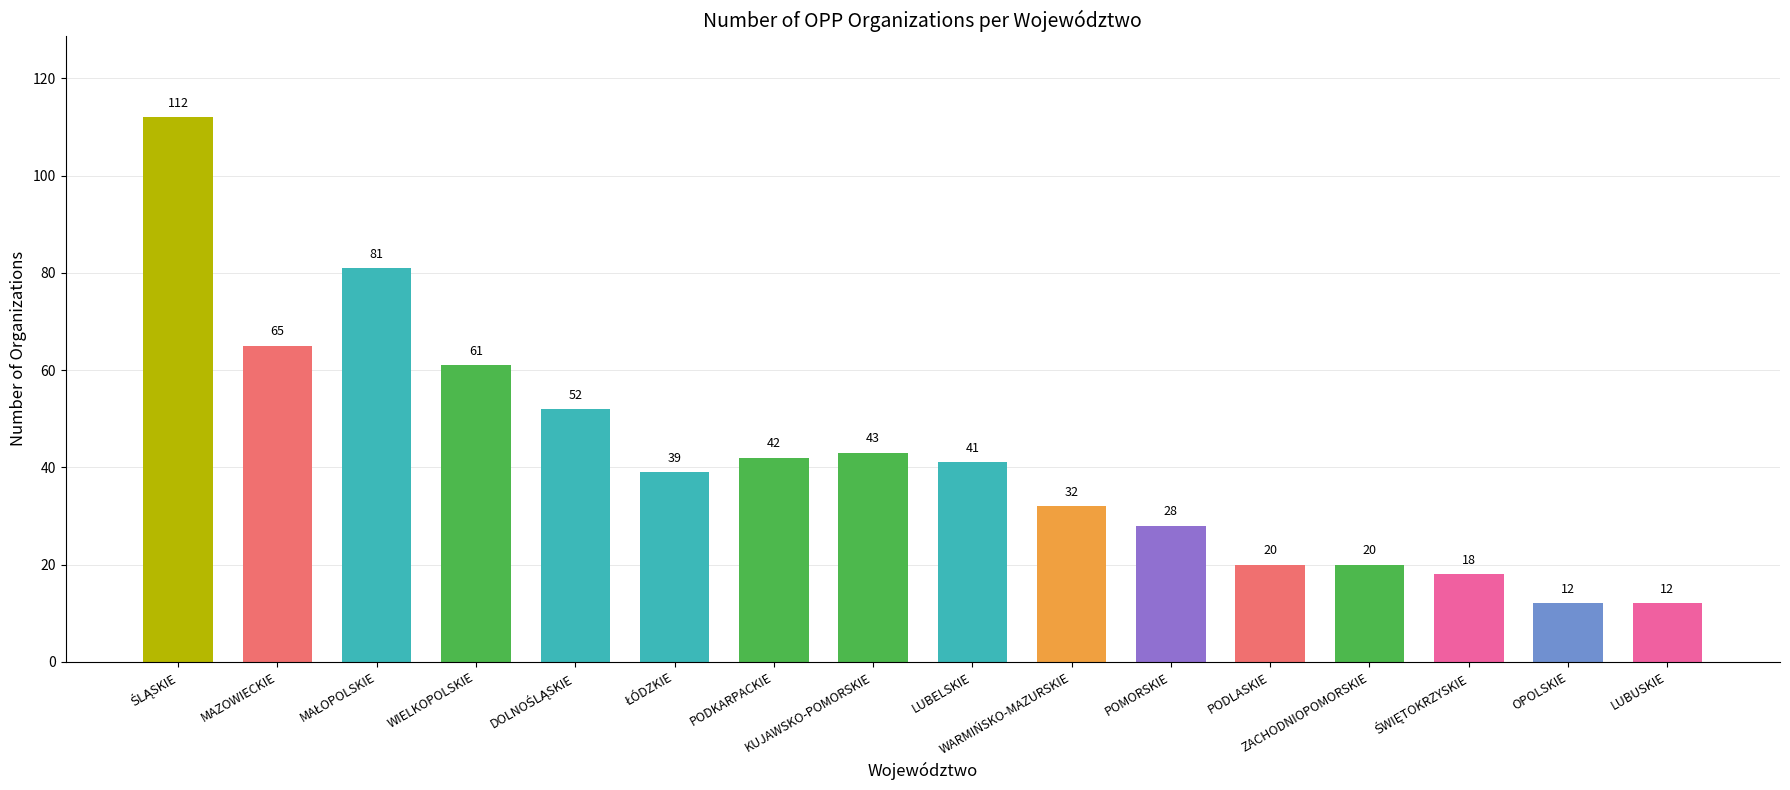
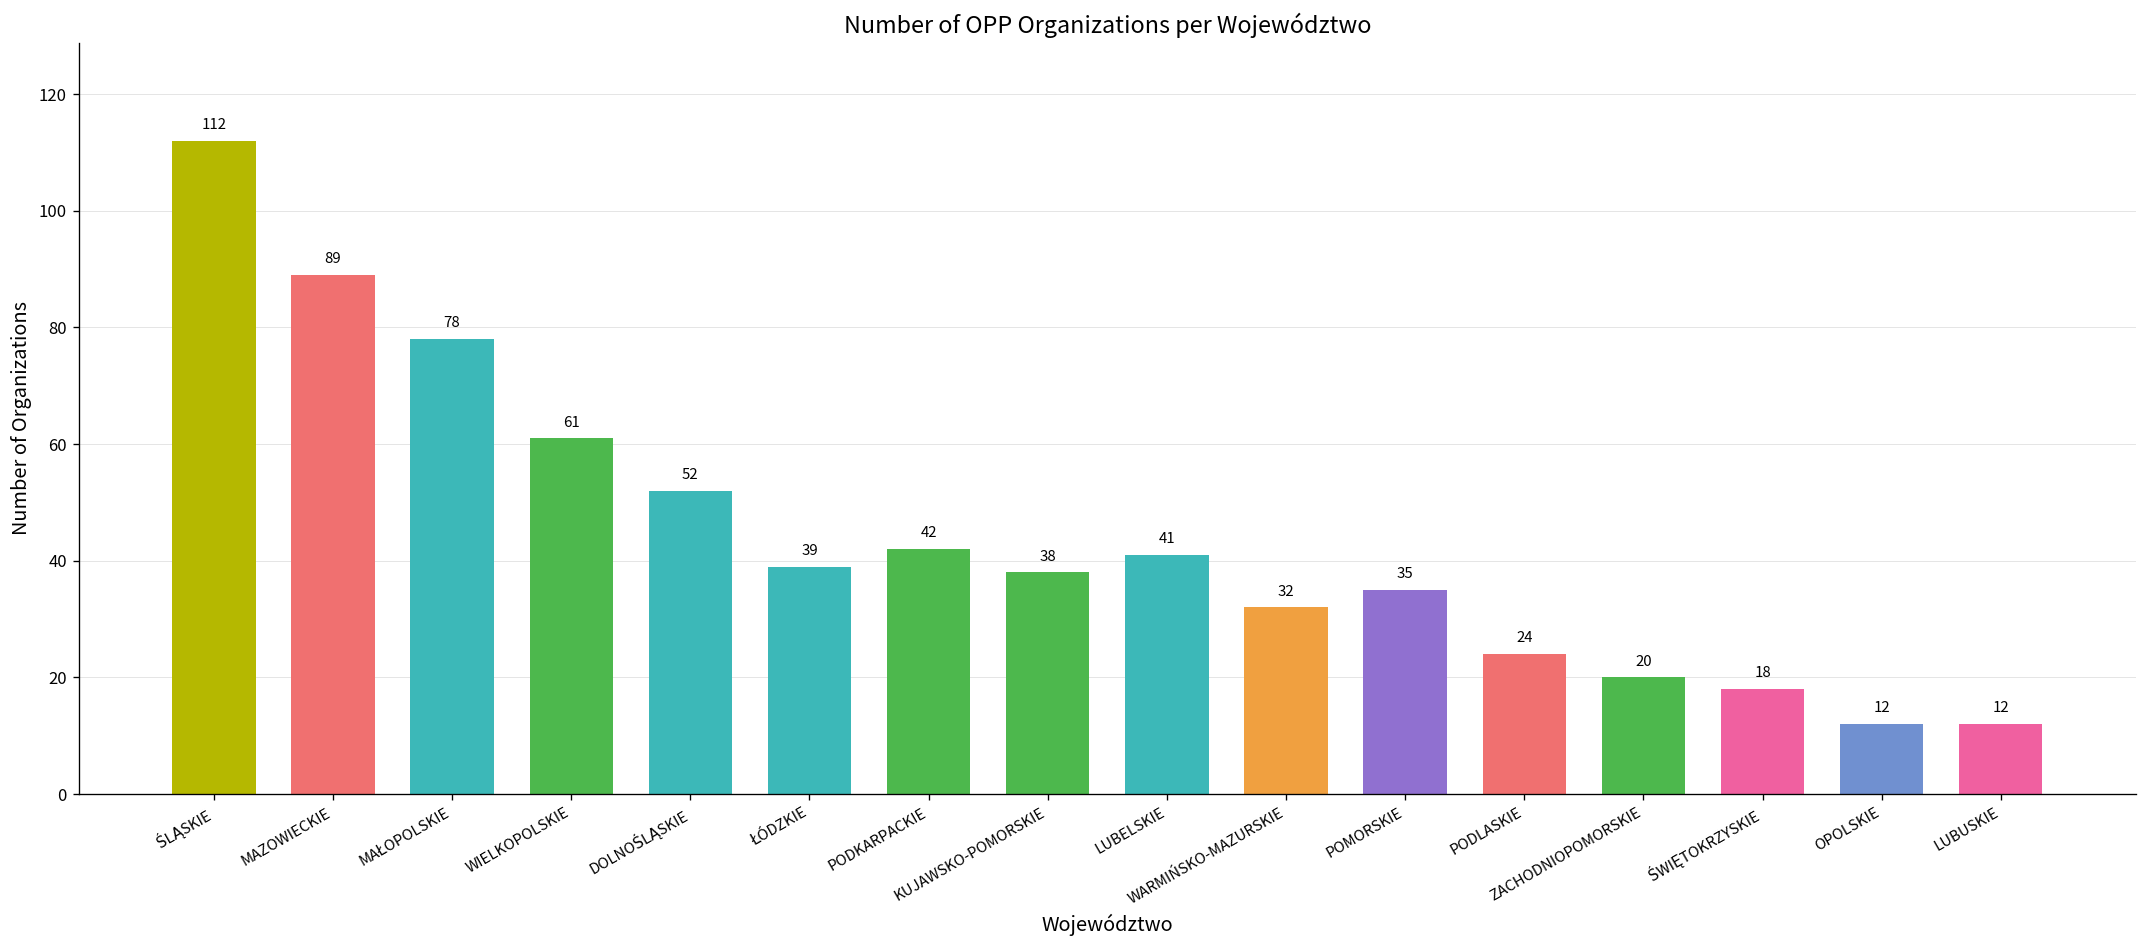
MAZOWIECKIE: 65 -> 89
MAŁOPOLSKIE: 81 -> 78
KUJAWSKO-POMORSKIE: 43 -> 38
POMORSKIE: 28 -> 35
PODLASKIE: 20 -> 24
